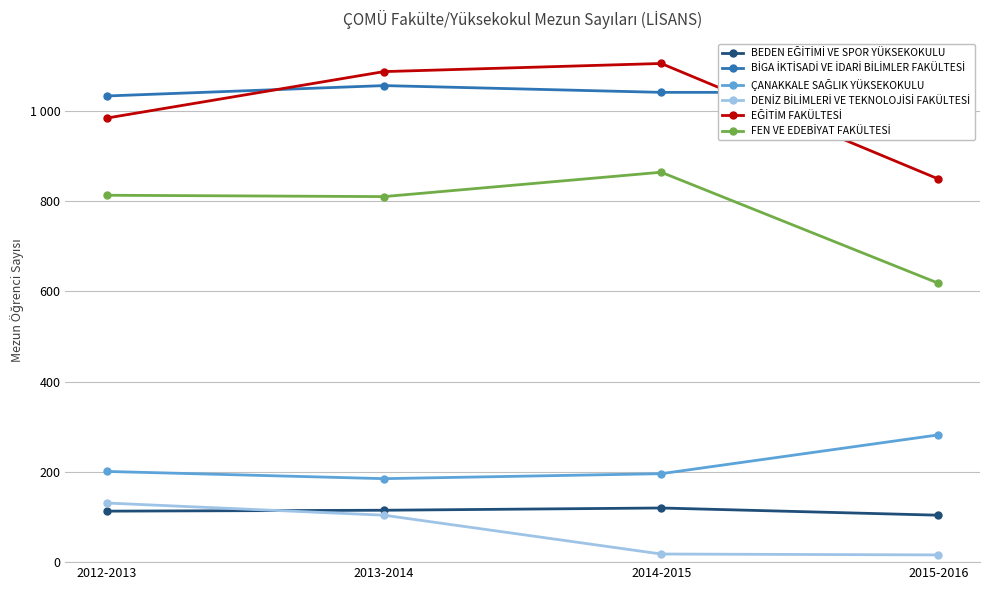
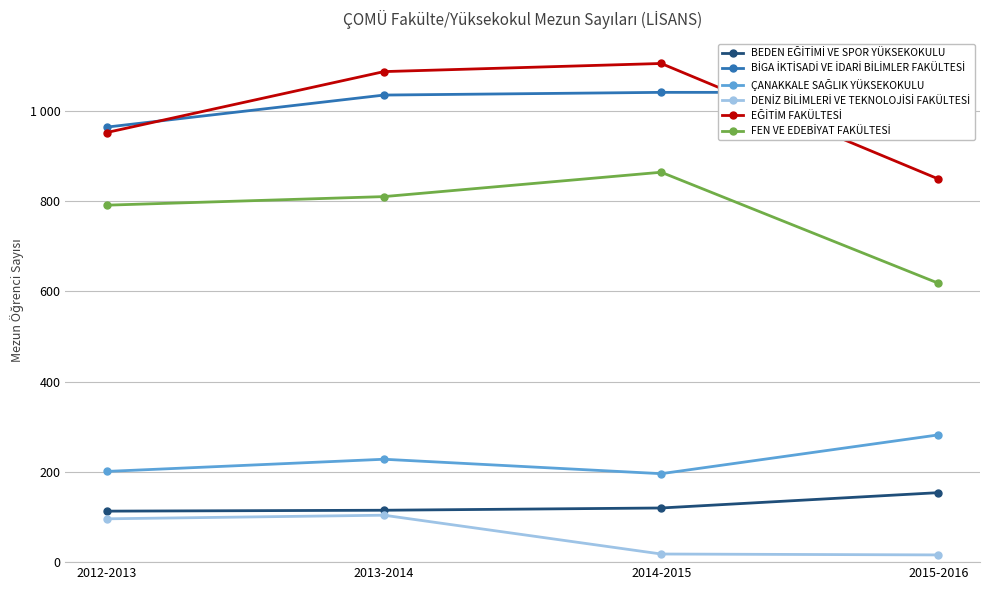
BİGA İKTİSADİ VE İDARİ BİLİMLER FAKÜLTESİ, 2012-2013: 1030 -> 960
DENİZ BİLİMLERİ VE TEKNOLOJİSİ FAKÜLTESİ, 2012-2013: 130 -> 100
EĞİTİM FAKÜLTESİ, 2012-2013: 980 -> 950
FEN VE EDEBİYAT FAKÜLTESİ, 2012-2013: 810 -> 790
BİGA İKTİSADİ VE İDARİ BİLİMLER FAKÜLTESİ, 2013-2014: 1060 -> 1040
ÇANAKKALE SAĞLIK YÜKSEKOKULU, 2013-2014: 190 -> 230
BEDEN EĞİTİMİ VE SPOR YÜKSEKOKULU, 2015-2016: 100 -> 150
